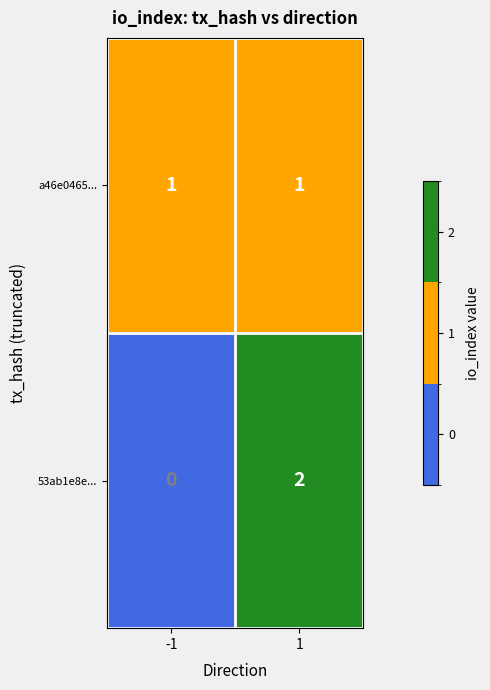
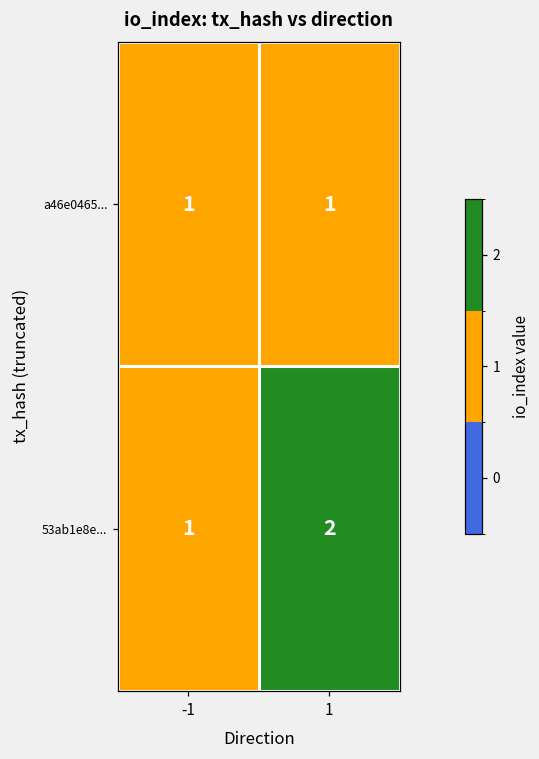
53ab1e8e..., -1: 0 -> 1
